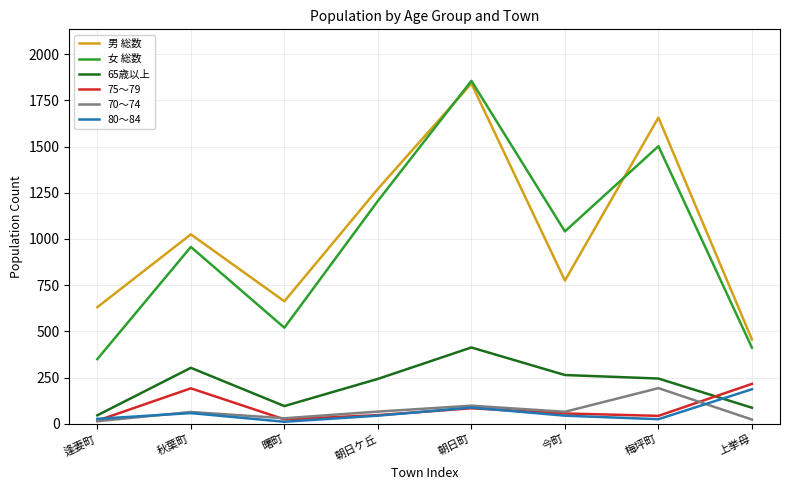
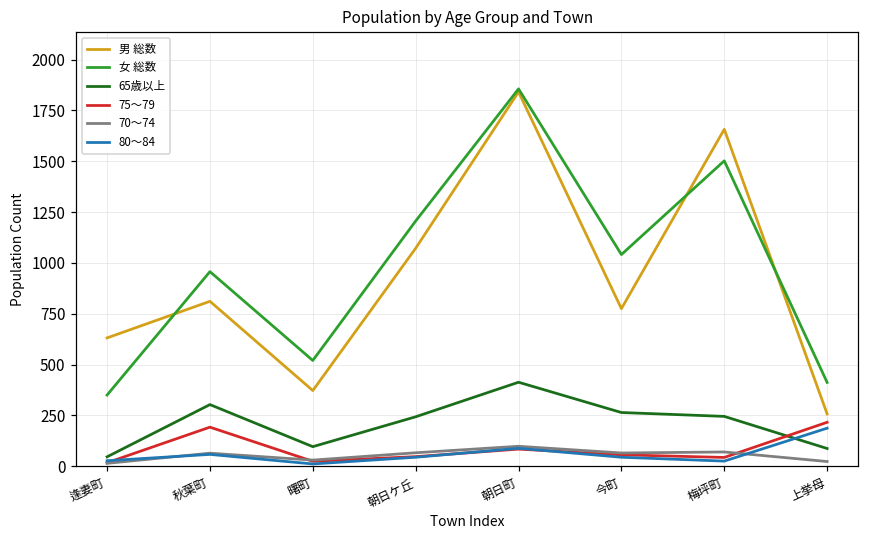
男 総数, 秋葉町: 1030 -> 810
男 総数, 曙町: 660 -> 370
男 総数, 朝日ケ丘: 1270 -> 1070
70～74, 梅坪町: 190 -> 70
男 総数, 上挙母: 460 -> 260
